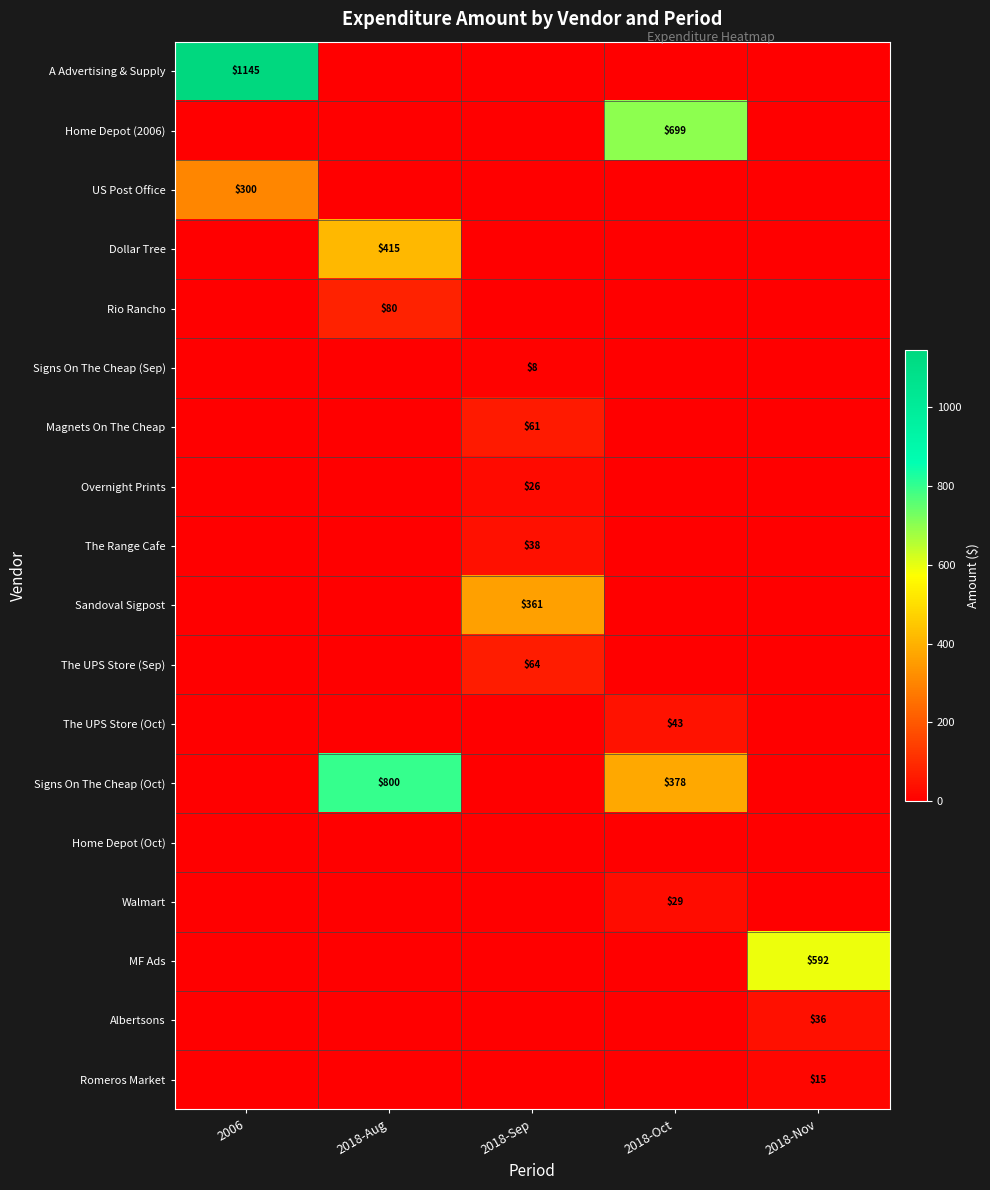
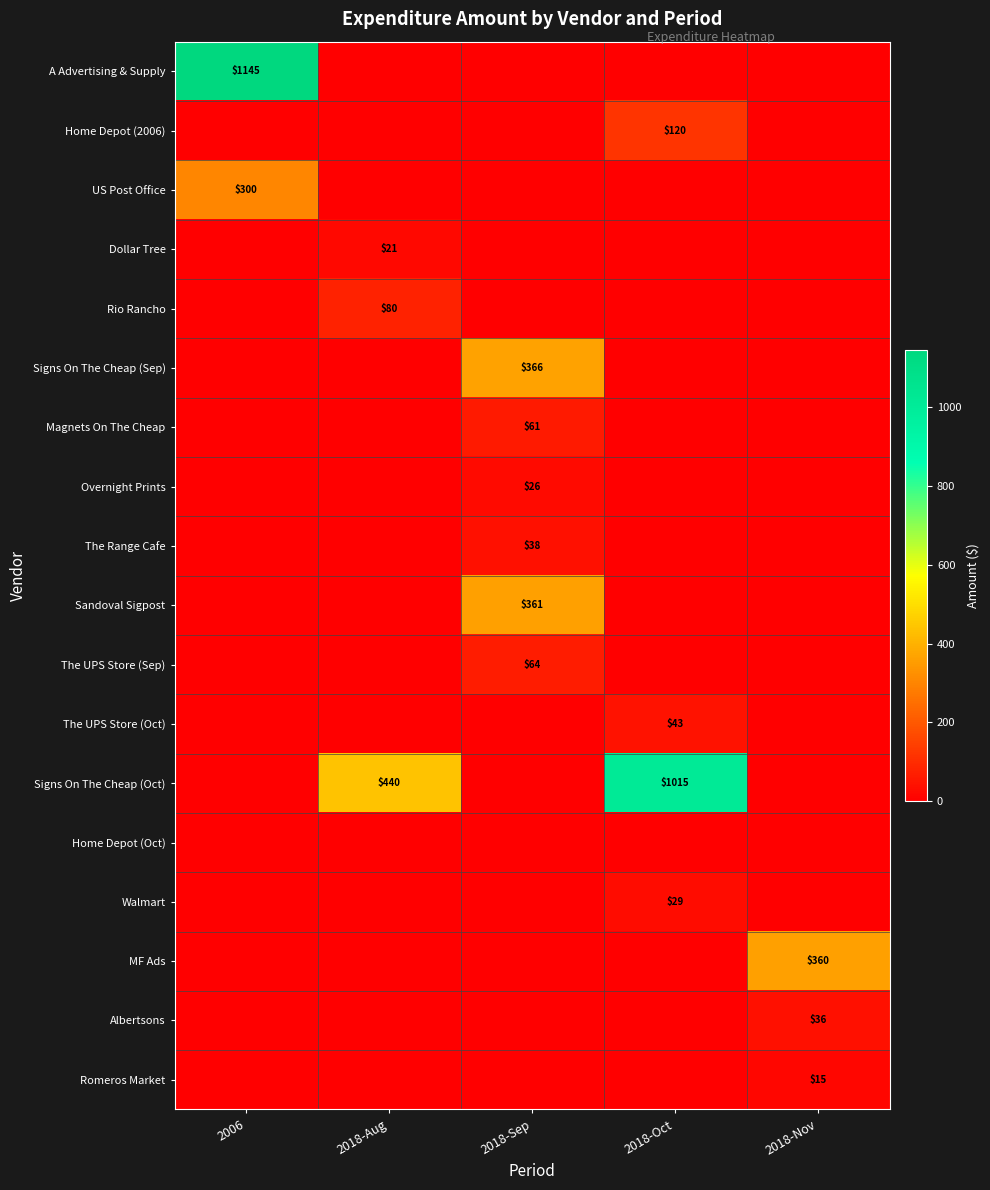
Home Depot (2006), 2018-Oct: $699 -> $120
Dollar Tree, 2018-Aug: $415 -> $21
Signs On The Cheap (Sep), 2018-Sep: $8 -> $366
Signs On The Cheap (Oct), 2018-Aug: $800 -> $440
Signs On The Cheap (Oct), 2018-Oct: $378 -> $1015
MF Ads, 2018-Nov: $592 -> $360
